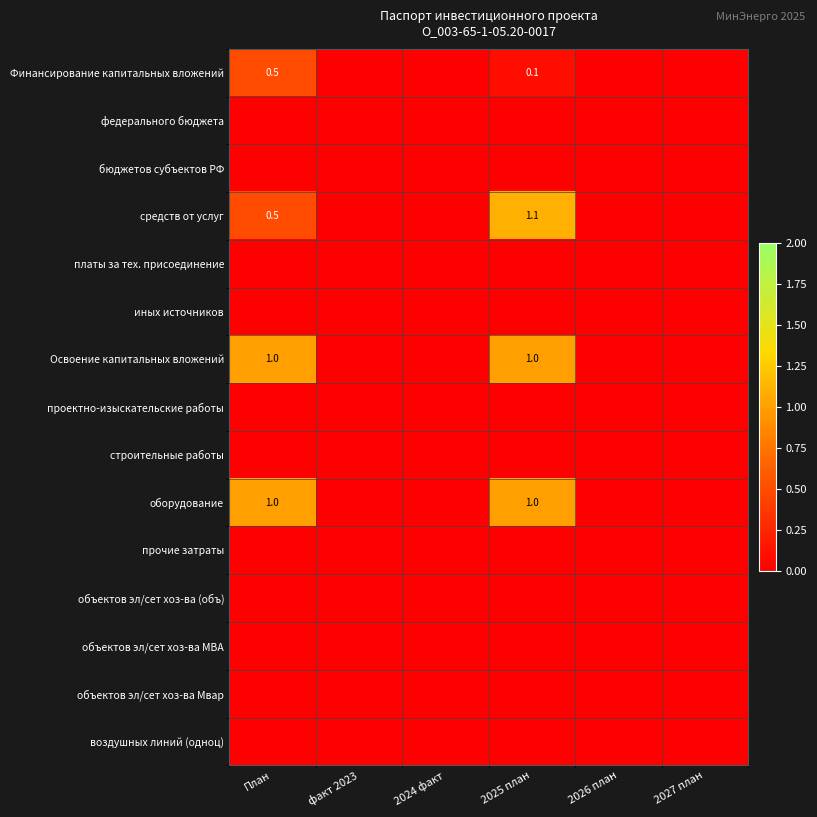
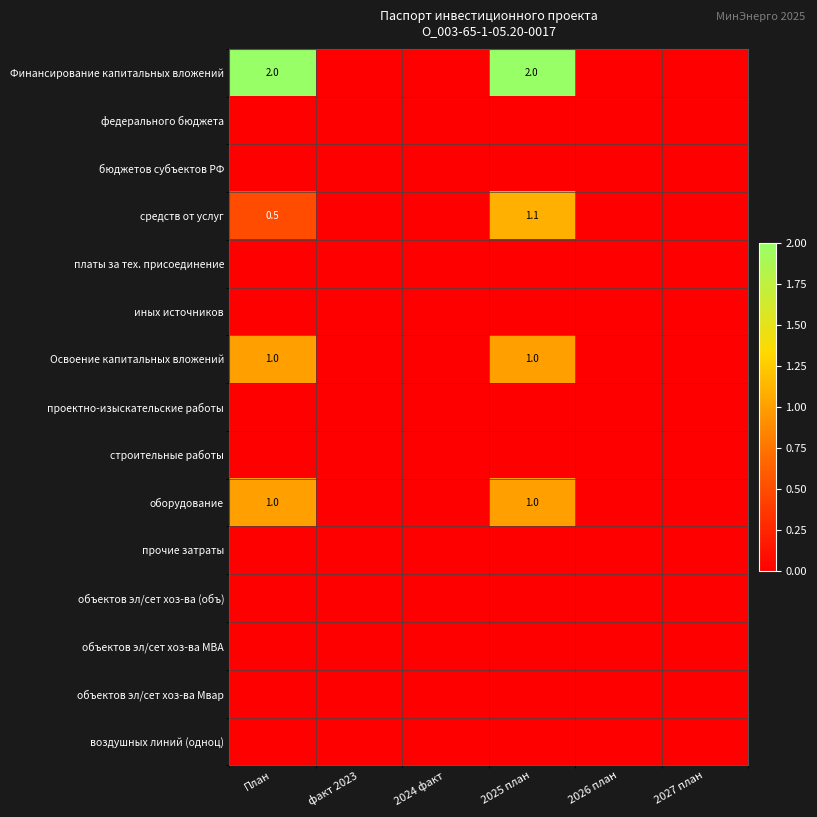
Финансирование капитальных вложений, План: 0.5 -> 2.0
Финансирование капитальных вложений, 2025 план: 0.1 -> 2.0
